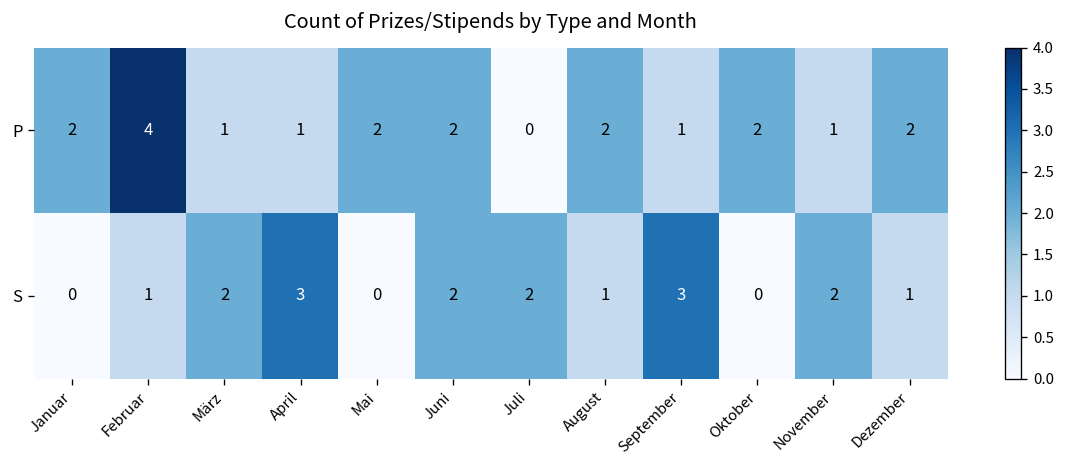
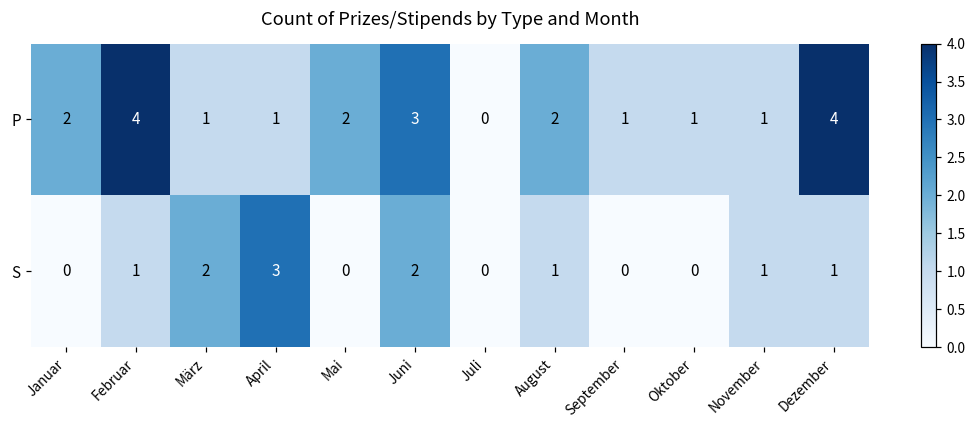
P, Juni: 2 -> 3
P, Oktober: 2 -> 1
P, Dezember: 2 -> 4
S, Juli: 2 -> 0
S, September: 3 -> 0
S, November: 2 -> 1
